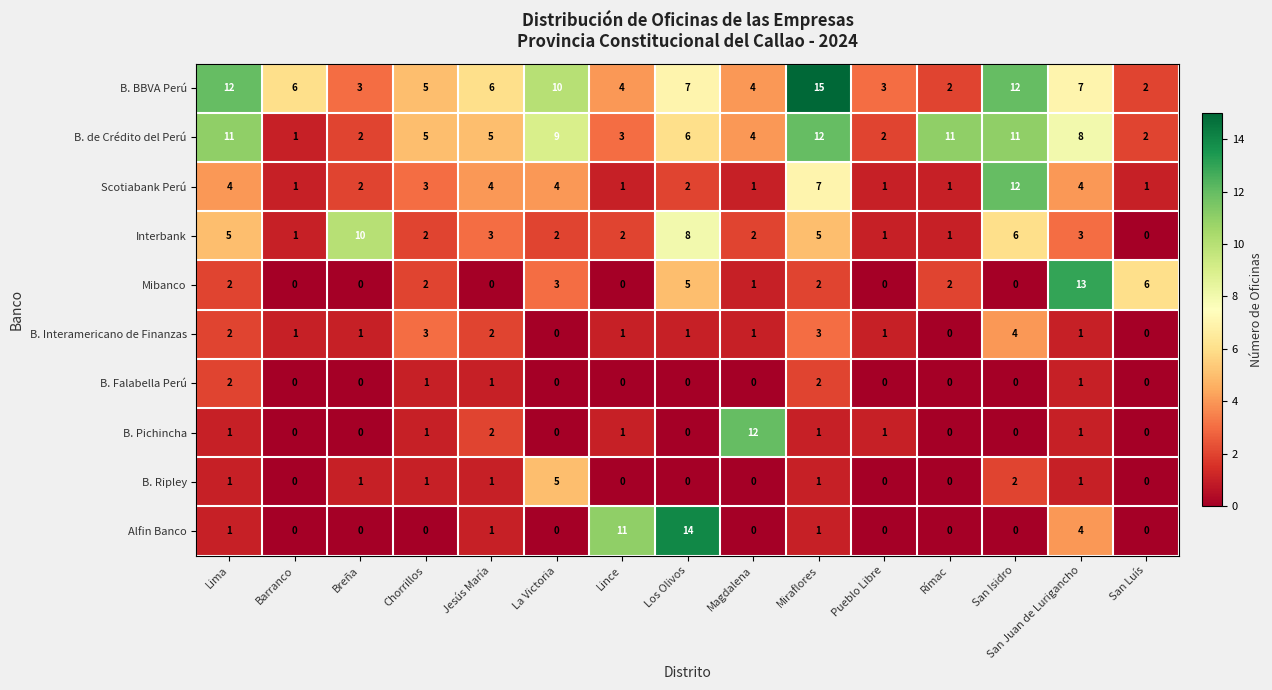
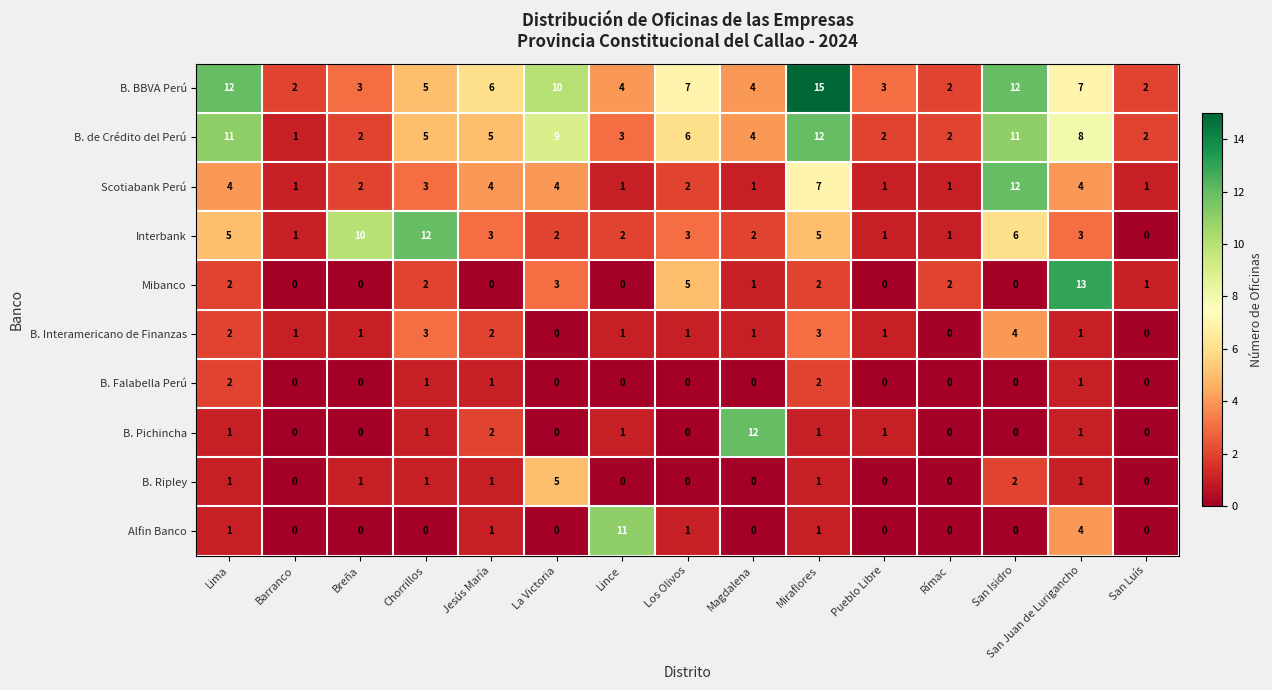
B. BBVA Perú, Barranco: 6 -> 2
B. de Crédito del Perú, Rímac: 11 -> 2
Interbank, Chorrillos: 2 -> 12
Interbank, Los Olivos: 8 -> 3
Mibanco, San Luís: 6 -> 1
Alfin Banco, Los Olivos: 14 -> 1
